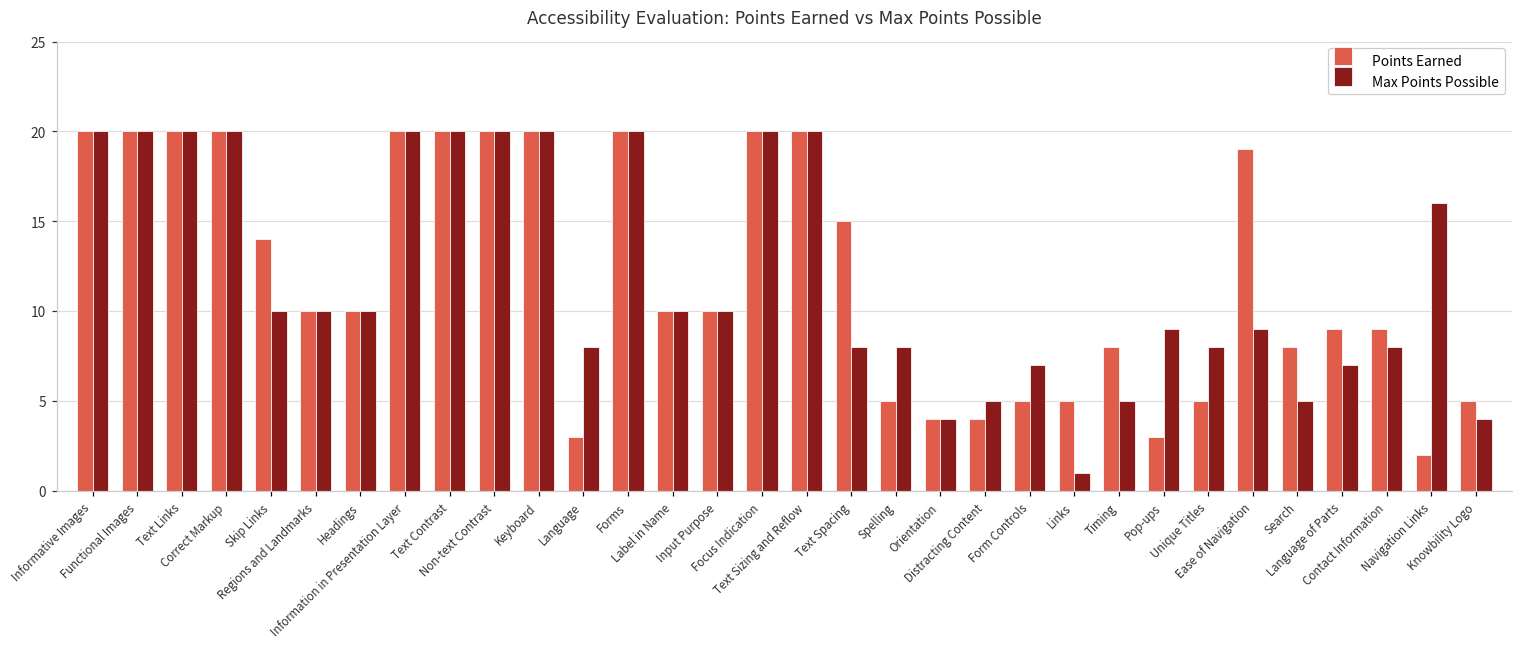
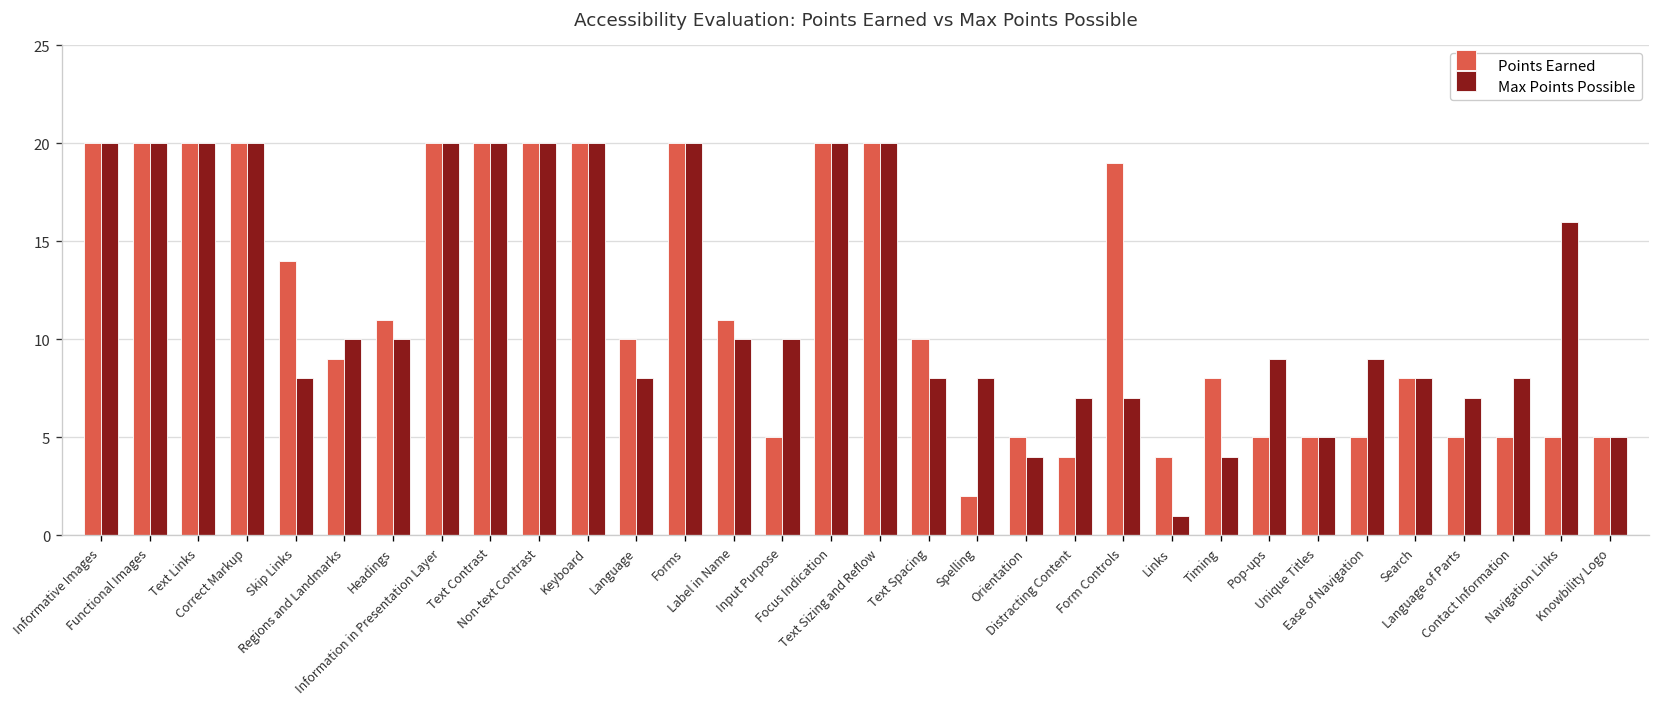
Max Points Possible, Skip Links: 10 -> 8
Points Earned, Regions and Landmarks: 10 -> 9
Points Earned, Headings: 10 -> 11
Points Earned, Language: 3 -> 10
Points Earned, Label in Name: 10 -> 11
Points Earned, Input Purpose: 10 -> 5
Points Earned, Text Spacing: 15 -> 10
Points Earned, Spelling: 5 -> 2
Points Earned, Orientation: 4 -> 5
Max Points Possible, Distracting Content: 5 -> 7
Points Earned, Form Controls: 5 -> 19
Points Earned, Links: 5 -> 4
Max Points Possible, Timing: 5 -> 4
Points Earned, Pop-ups: 3 -> 5
Max Points Possible, Unique Titles: 8 -> 5
Points Earned, Ease of Navigation: 19 -> 5
Max Points Possible, Search: 5 -> 8
Points Earned, Language of Parts: 9 -> 5
Points Earned, Contact Information: 9 -> 5
Points Earned, Navigation Links: 2 -> 5
Max Points Possible, Knowbility Logo: 4 -> 5
